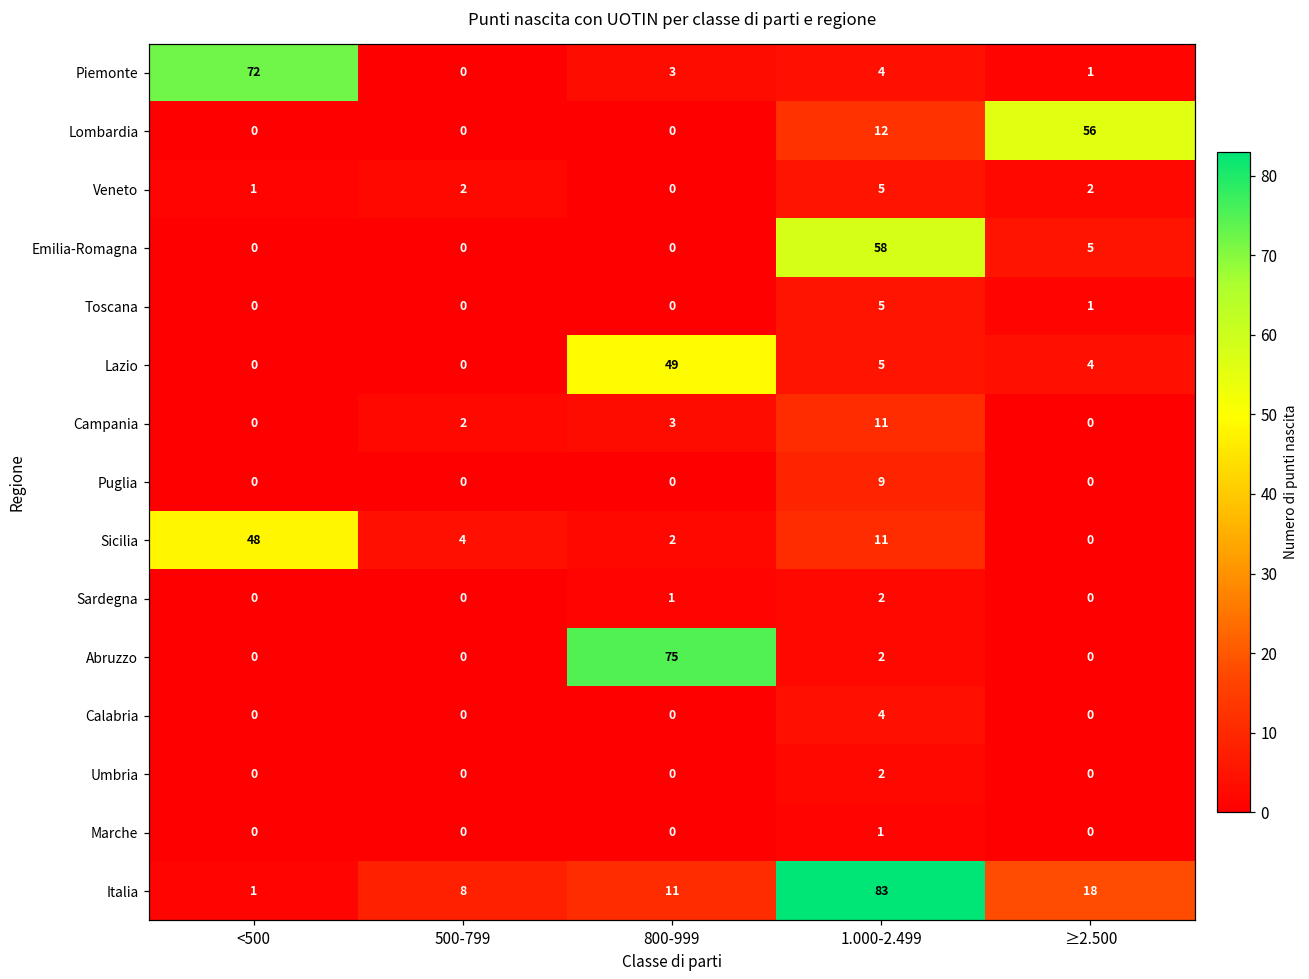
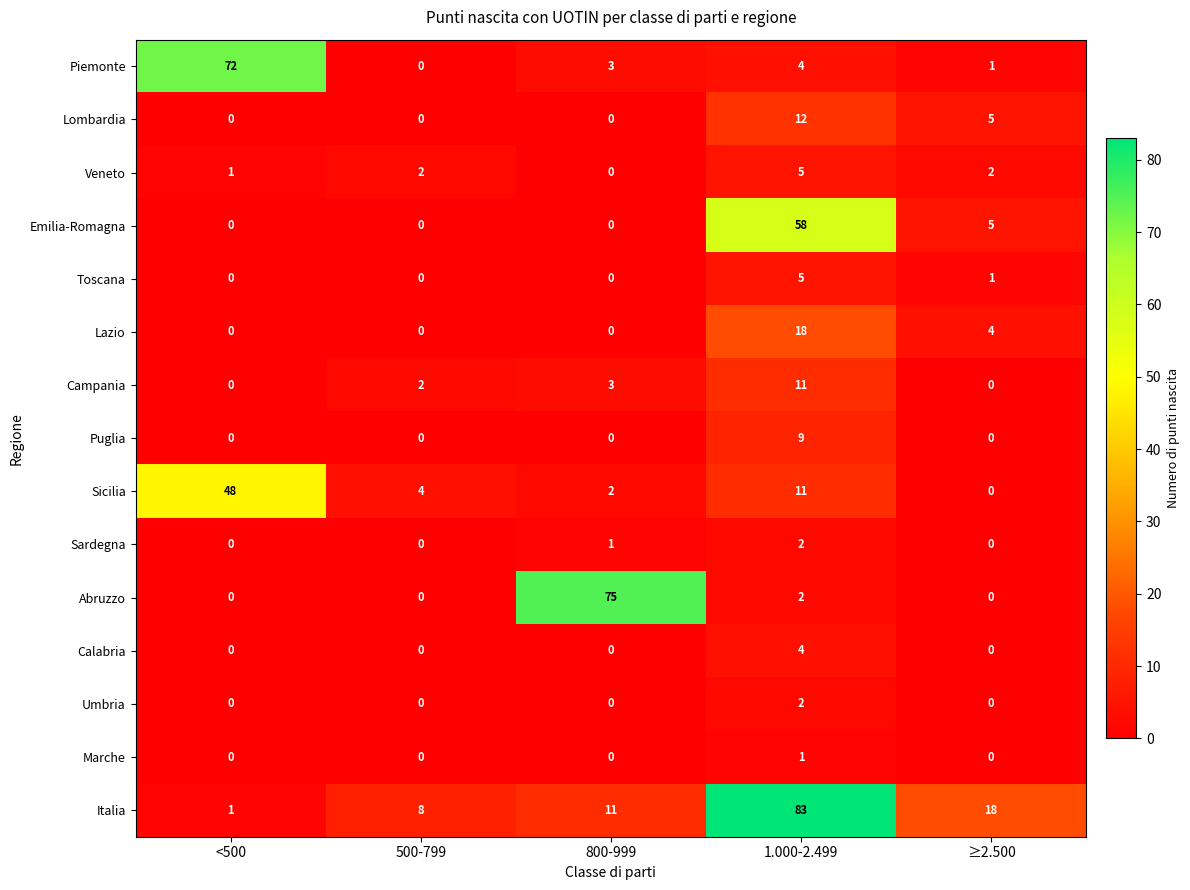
Lombardia, ≥2.500: 56 -> 5
Lazio, 800-999: 49 -> 0
Lazio, 1.000-2.499: 5 -> 18
